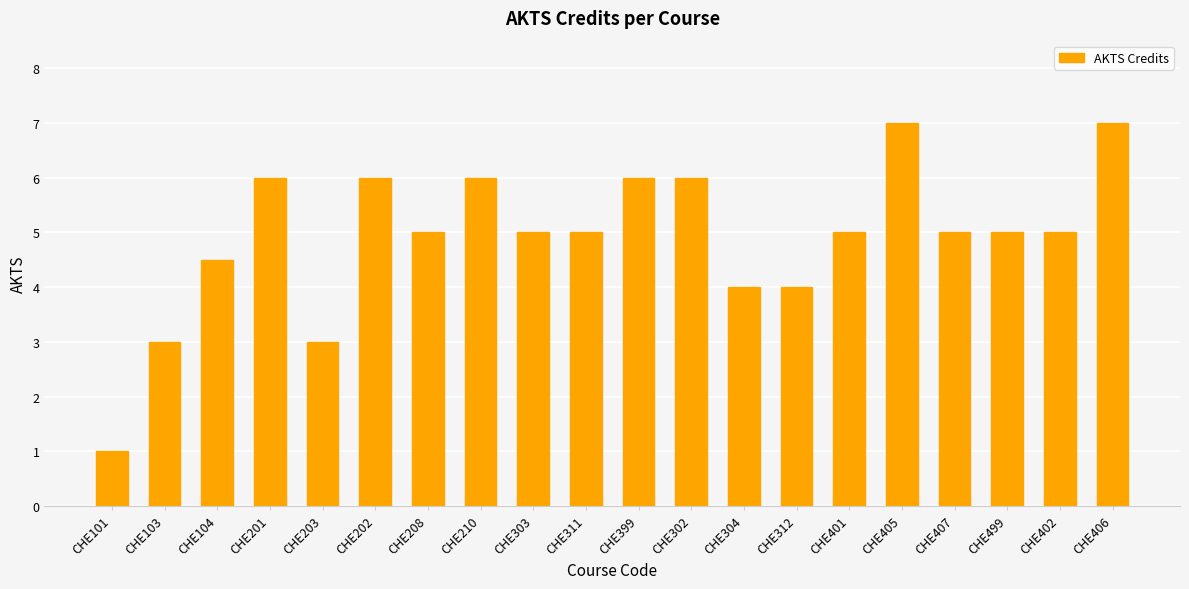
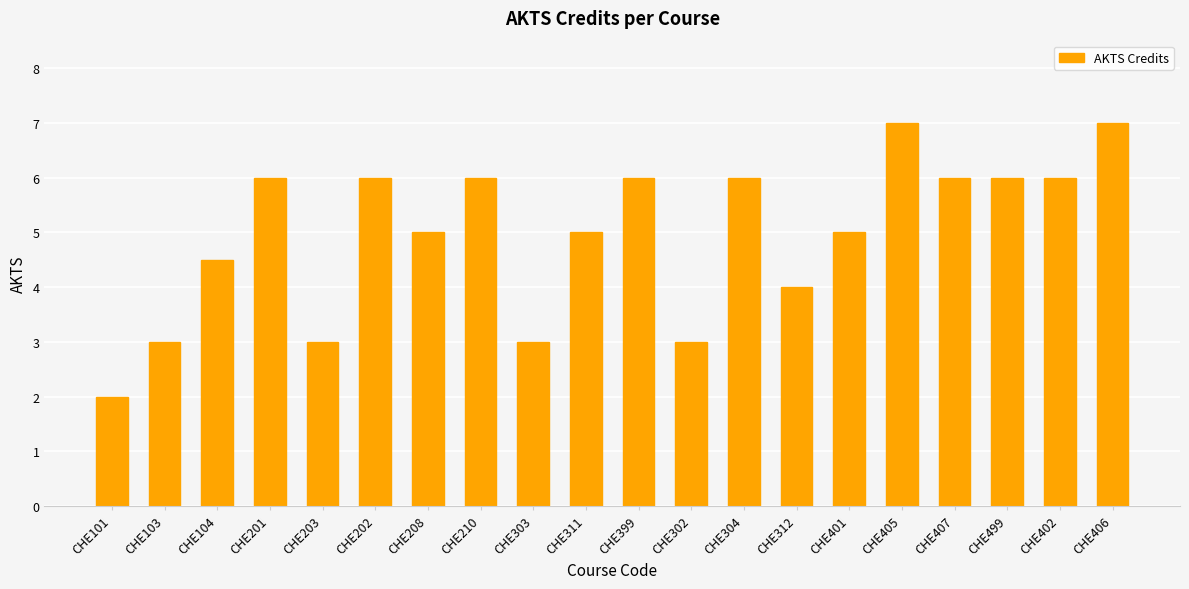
CHE101: 1 -> 2
CHE303: 5 -> 3
CHE302: 6 -> 3
CHE304: 4 -> 6
CHE407: 5 -> 6
CHE499: 5 -> 6
CHE402: 5 -> 6
